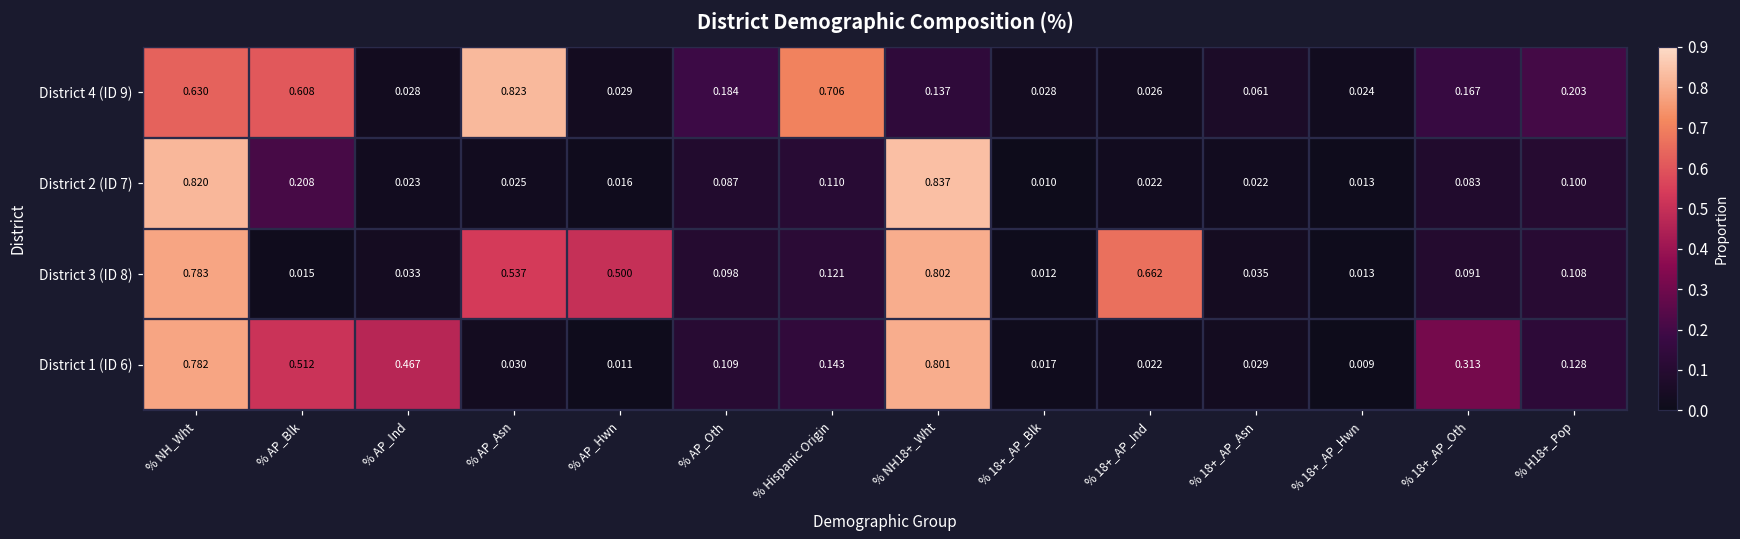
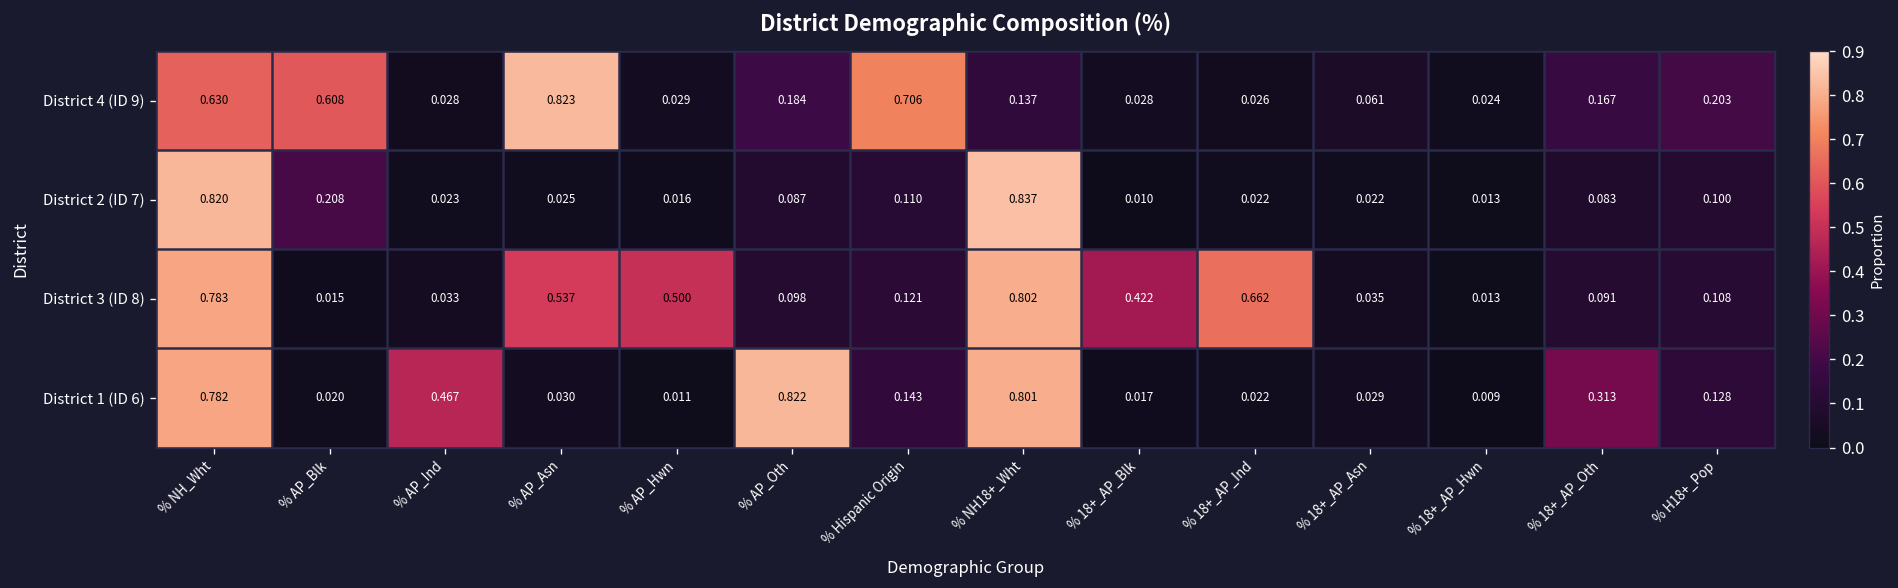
District 3 (ID 8), % 18+_AP_Blk: 0.012 -> 0.422
District 1 (ID 6), % AP_Blk: 0.512 -> 0.020
District 1 (ID 6), % AP_Oth: 0.109 -> 0.822
